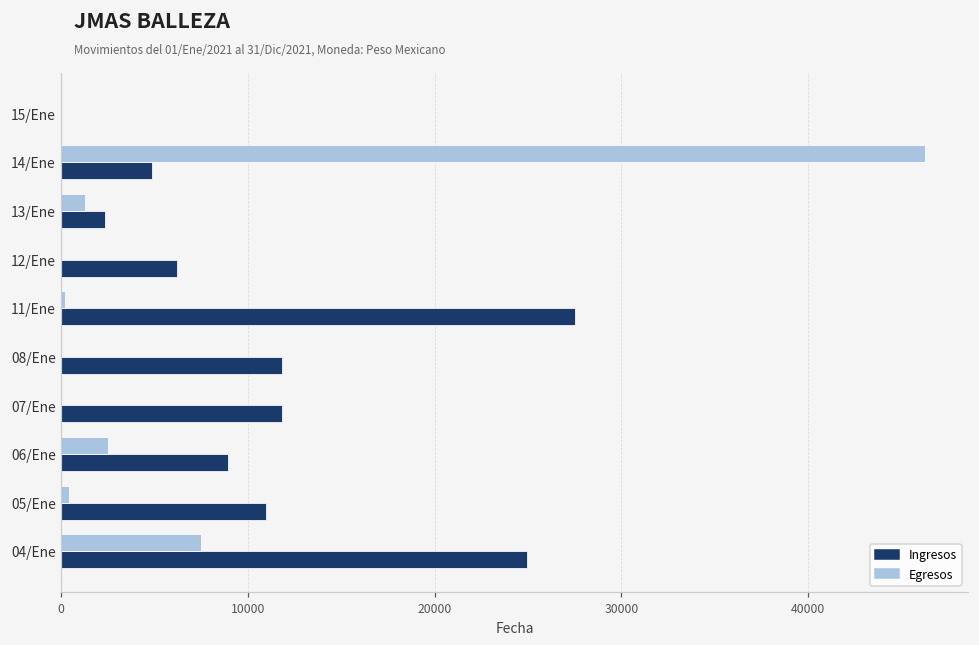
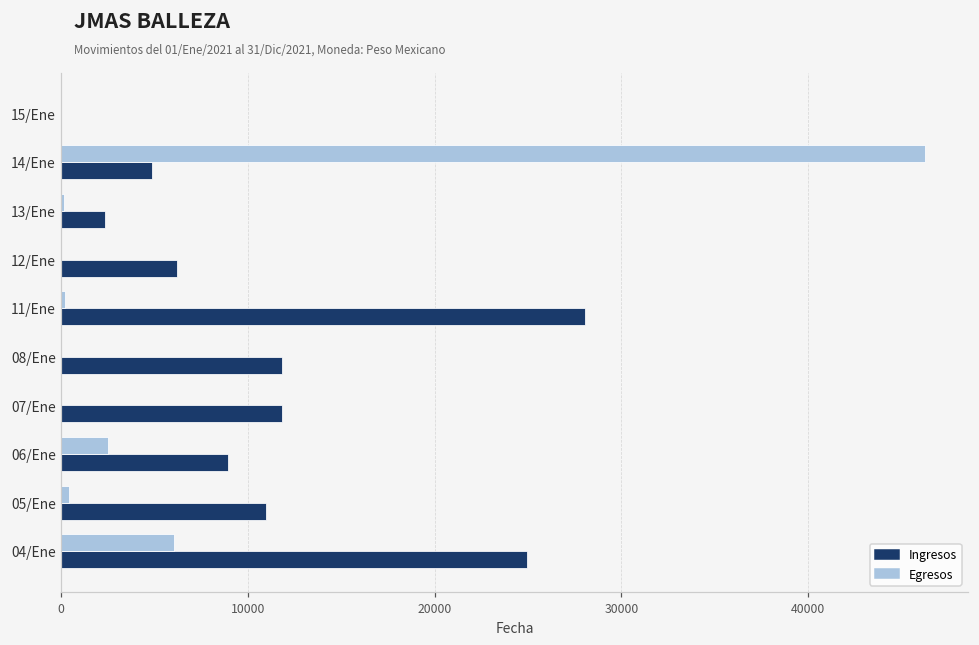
Egresos, 13/Ene: 1300 -> 200
Ingresos, 11/Ene: 27500 -> 28000
Egresos, 04/Ene: 7500 -> 6000
